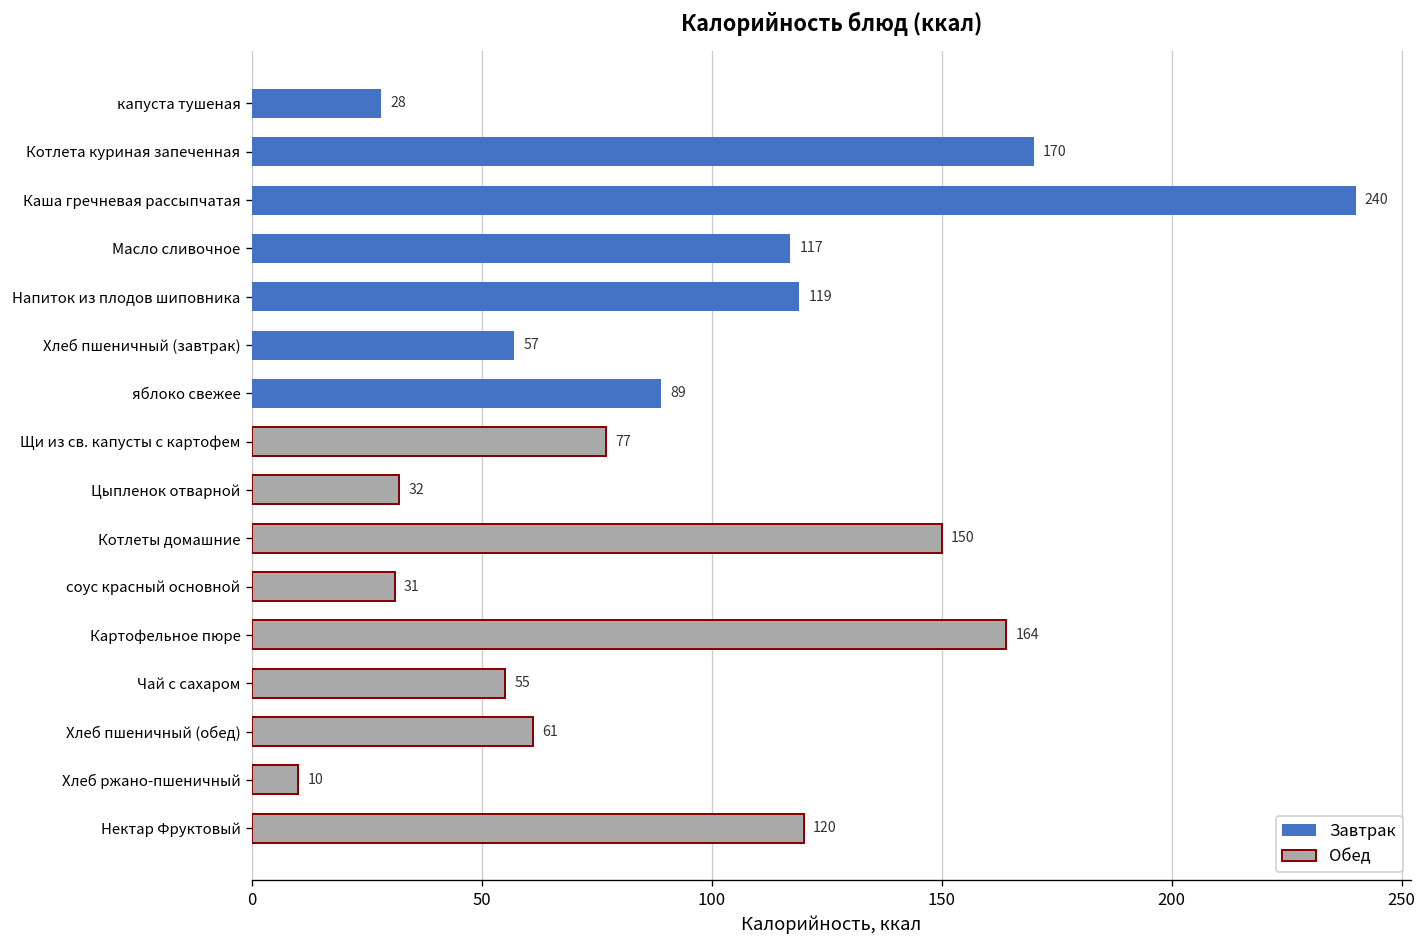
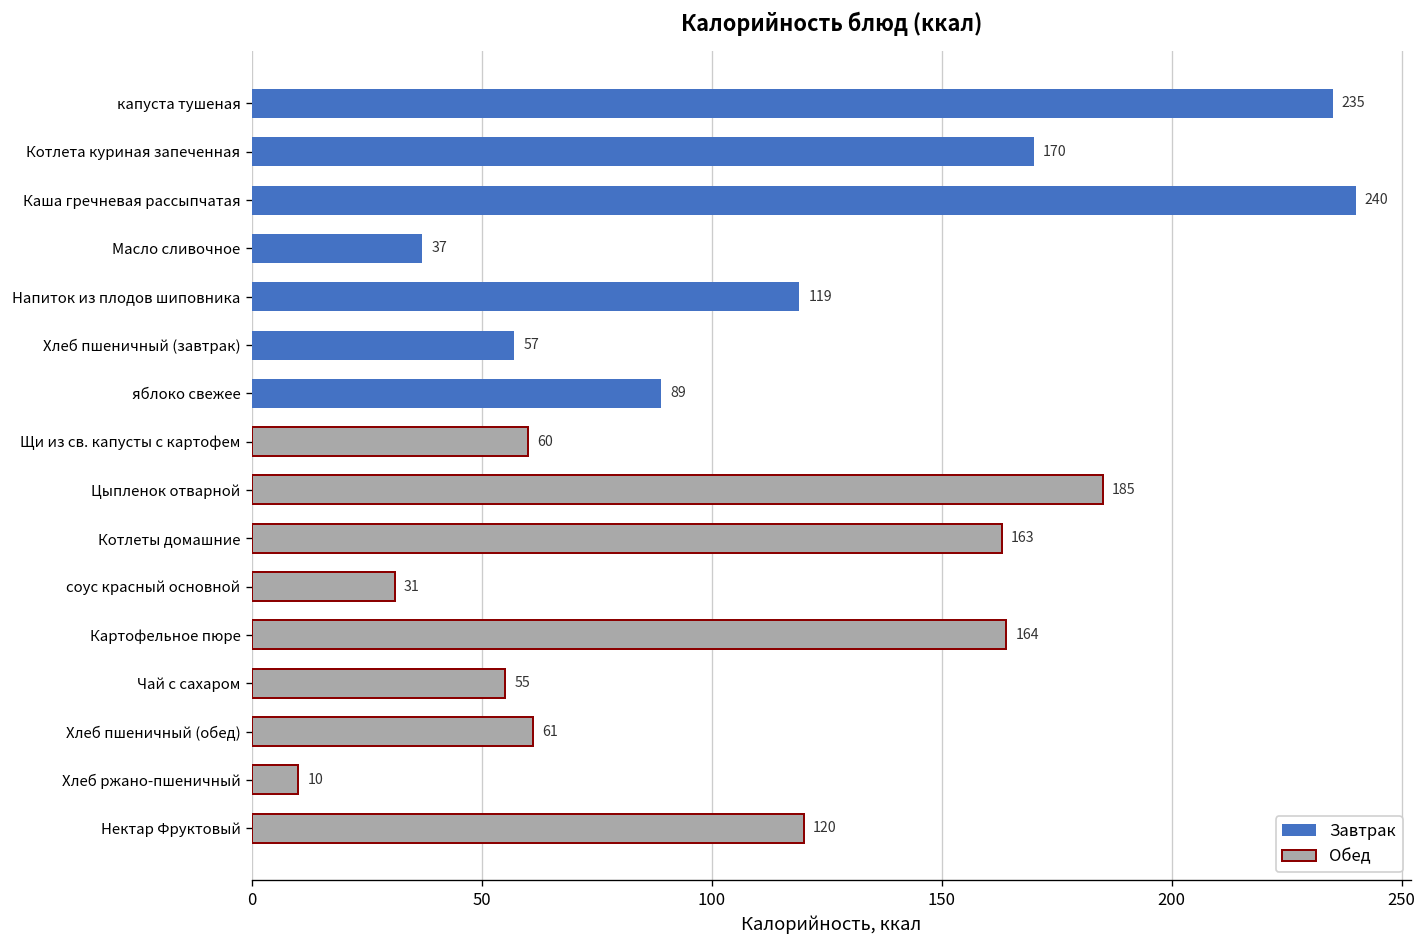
Завтрак, капуста тушеная: 28 -> 235
Завтрак, Масло сливочное: 117 -> 37
Обед, Щи из св. капусты с картофем: 77 -> 60
Обед, Цыпленок отварной: 32 -> 185
Обед, Котлеты домашние: 150 -> 163
